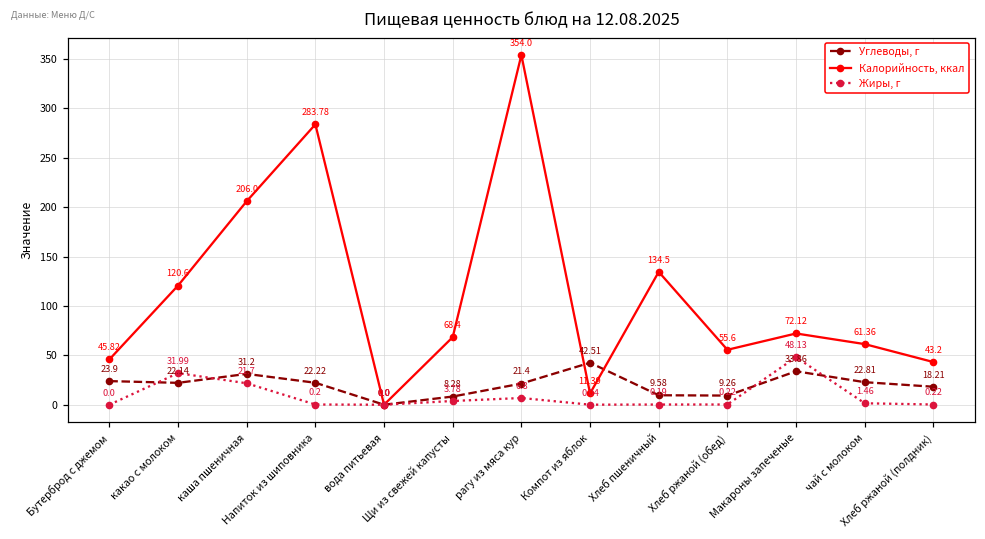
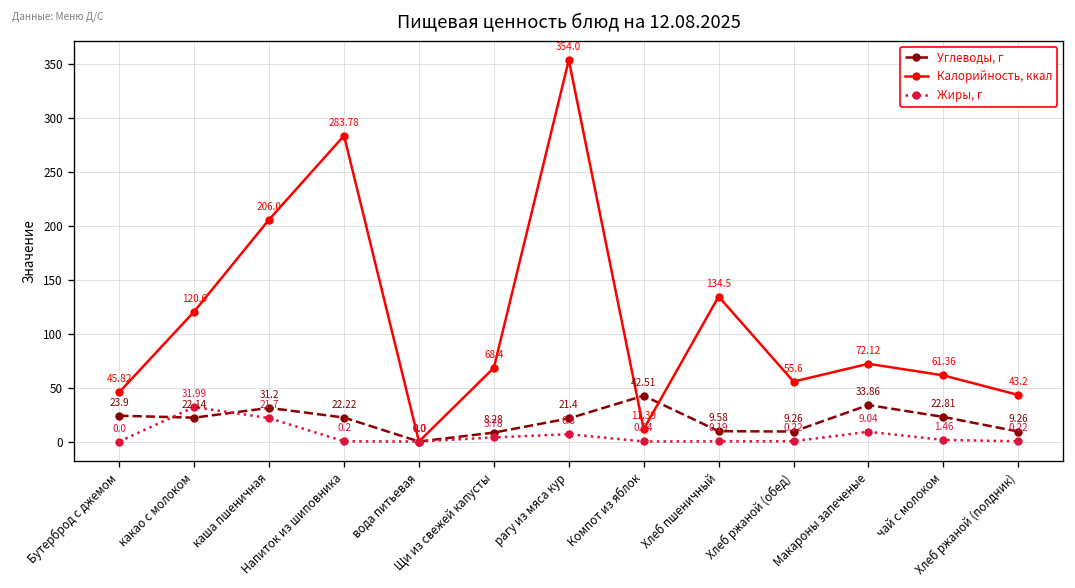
Жиры, г, Макароны запеченые: 48.13 -> 9.04
Углеводы, г, Хлеб ржаной (полдник): 18.21 -> 9.26
